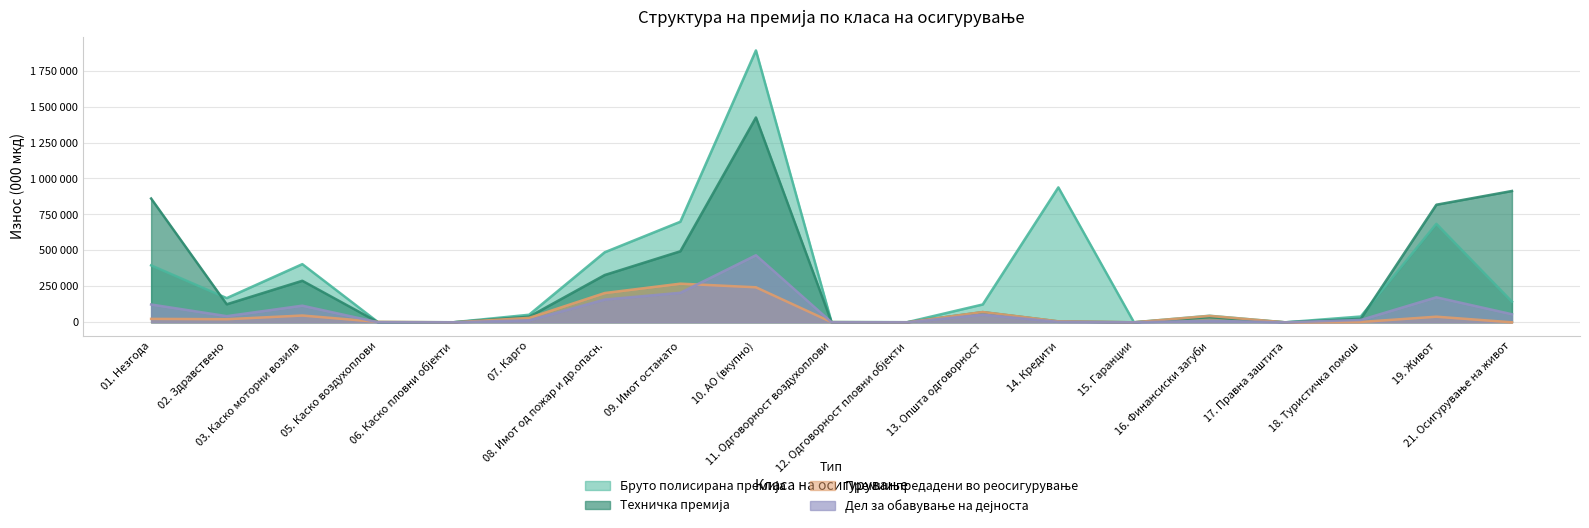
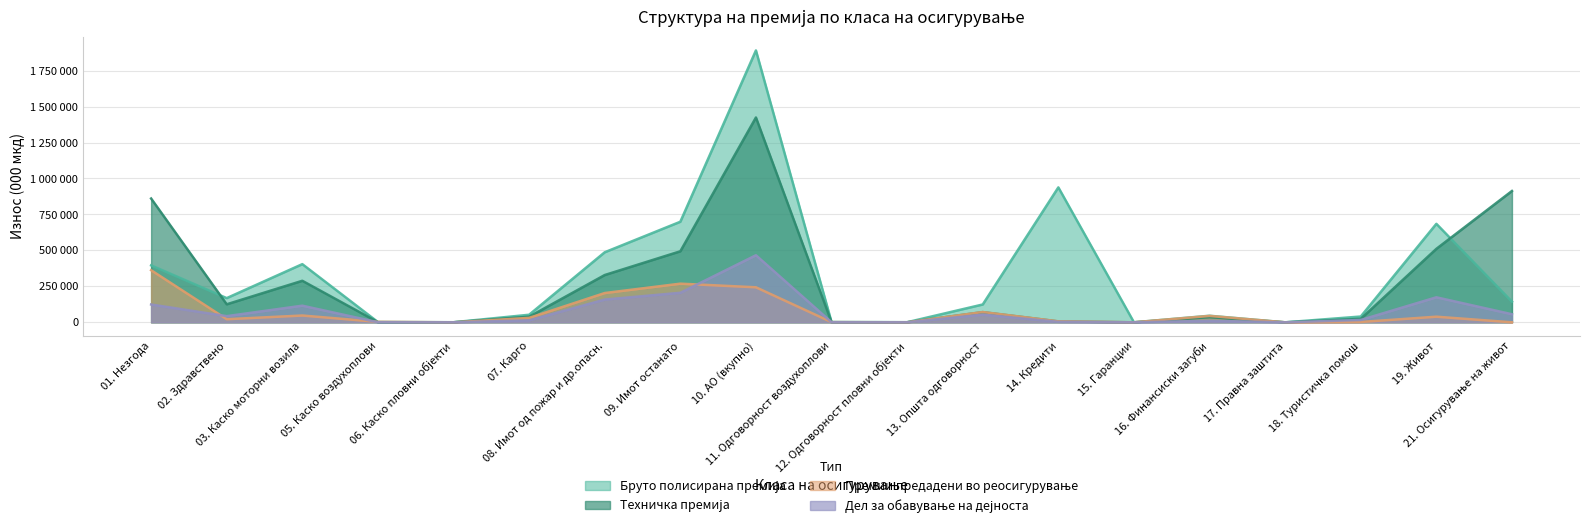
Премии предадени во реосигурување, 01. Незгода: 20000 -> 360000
Техничка премија, 19. Живот: 820000 -> 510000
